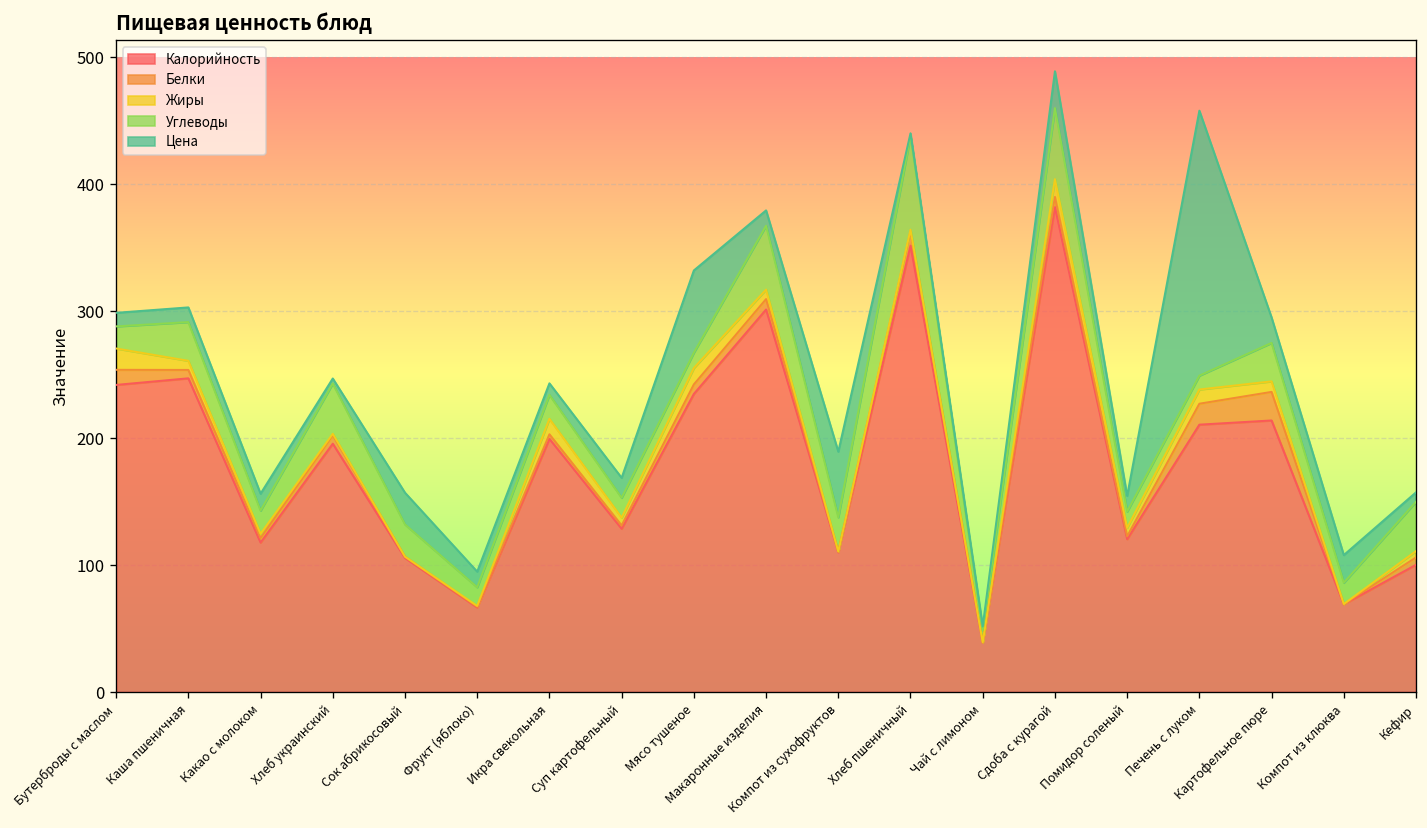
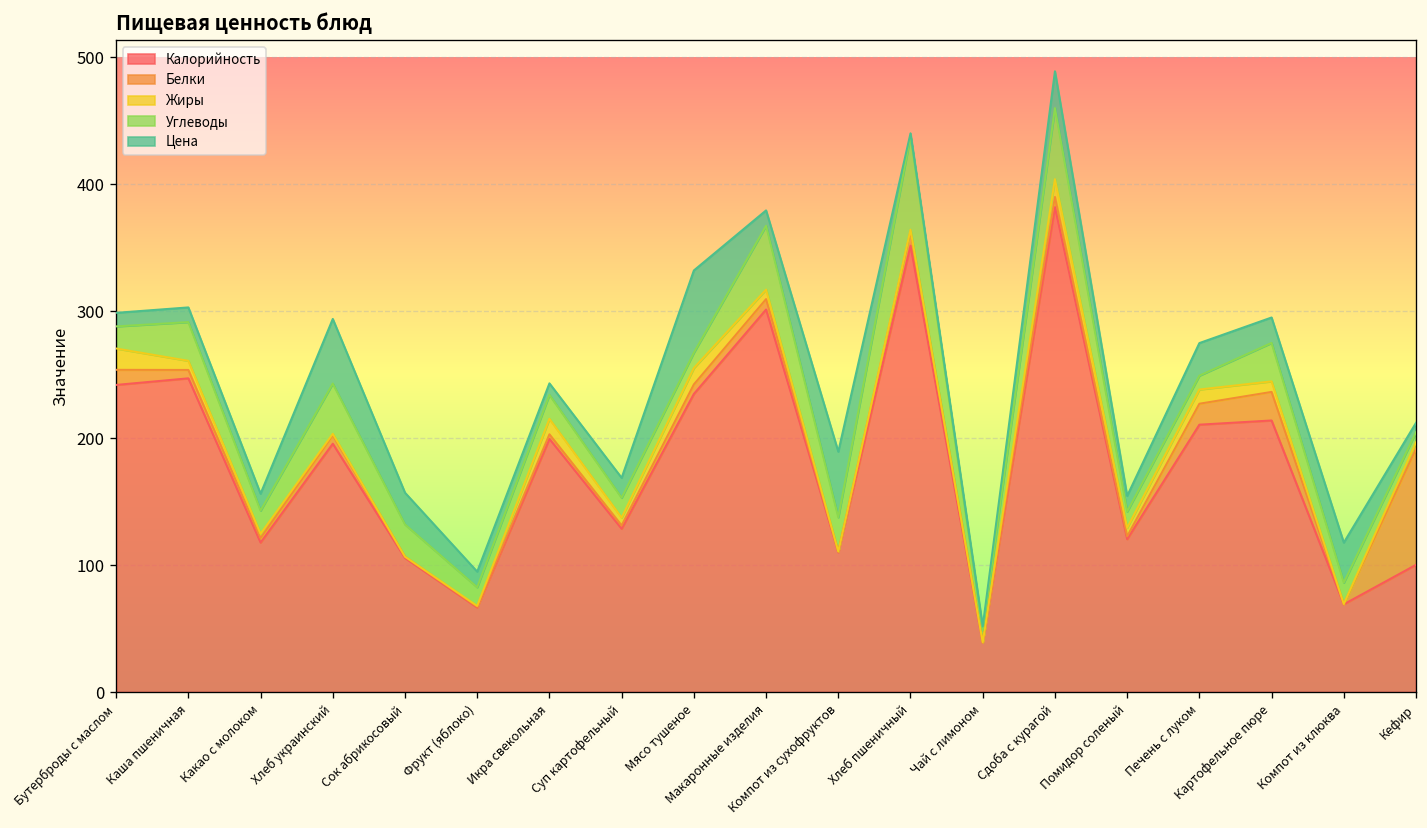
Цена, Хлеб украинский: 4 -> 51
Цена, Печень с луком: 209 -> 26
Цена, Компот из клюква: 22 -> 32
Белки, Кефир: 6 -> 91
Углеводы, Кефир: 39 -> 8
